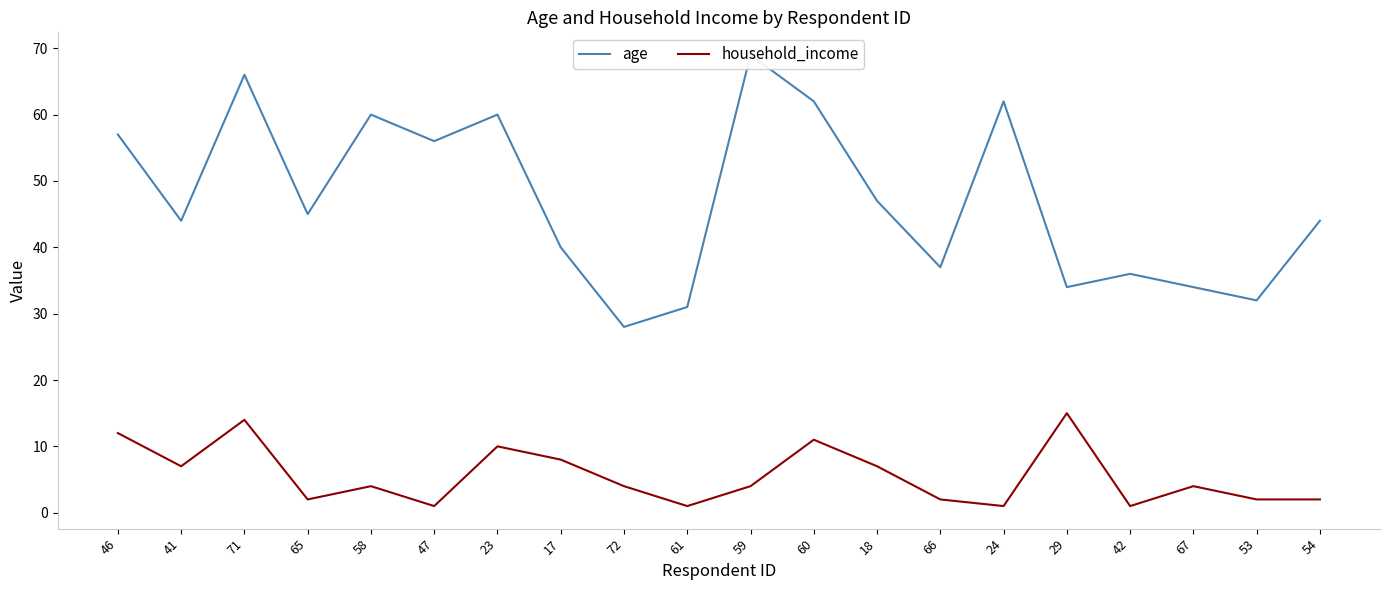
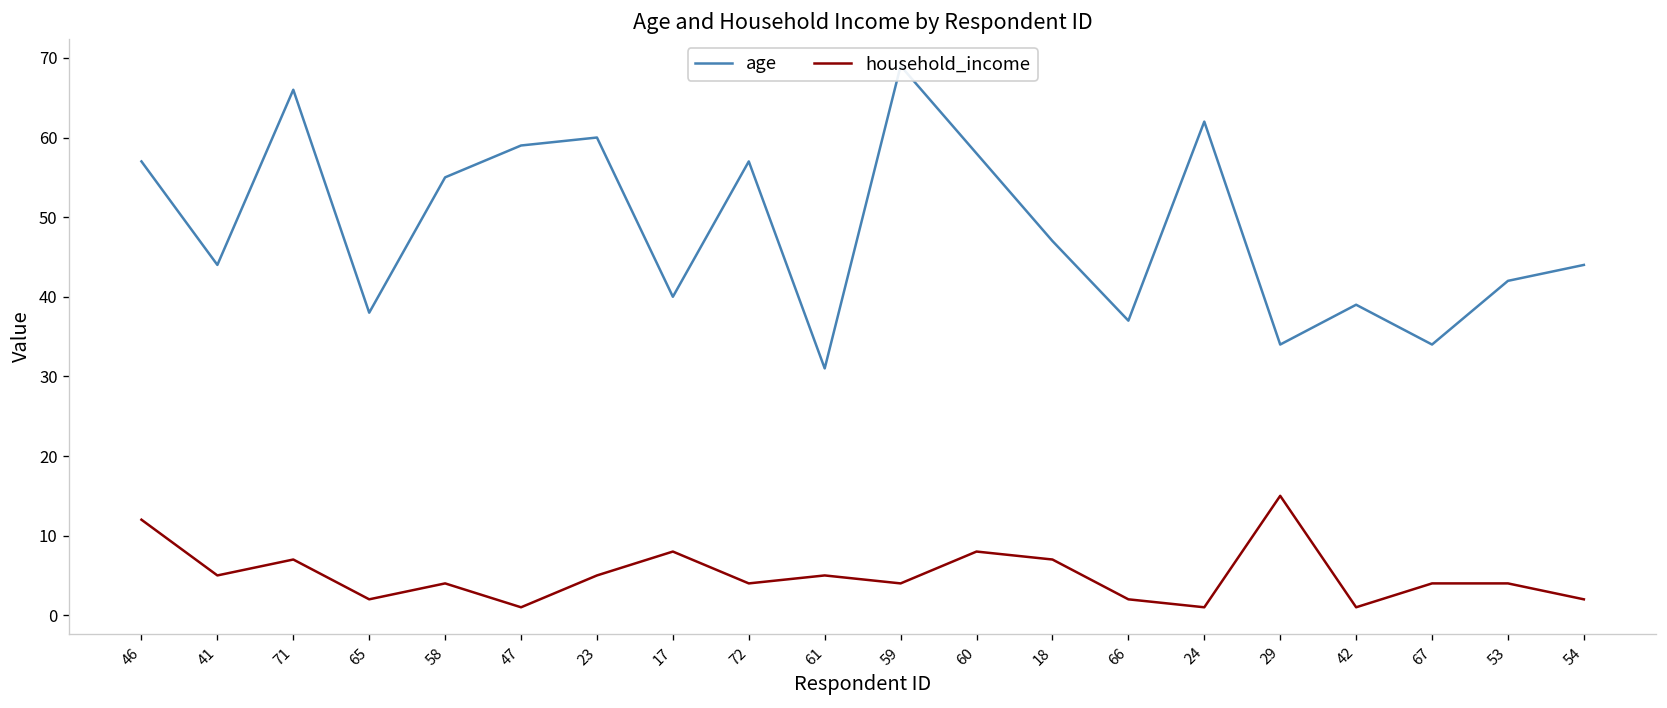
household_income, 41: 7 -> 5
household_income, 71: 14 -> 7
age, 65: 45 -> 38
age, 58: 60 -> 55
age, 47: 56 -> 59
household_income, 23: 10 -> 5
age, 72: 28 -> 57
household_income, 61: 1 -> 5
age, 60: 62 -> 58
household_income, 60: 11 -> 8
age, 42: 36 -> 39
age, 53: 32 -> 42
household_income, 53: 2 -> 4
